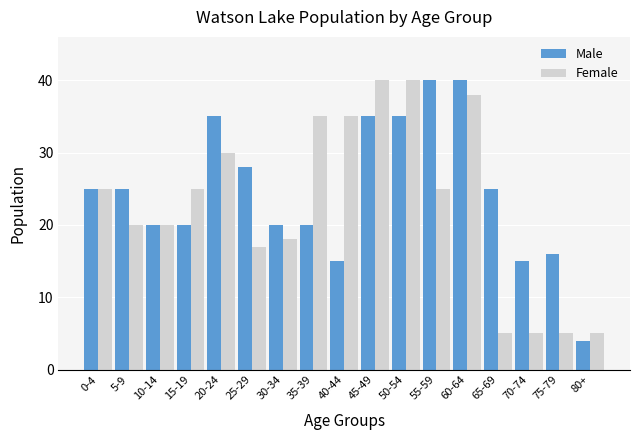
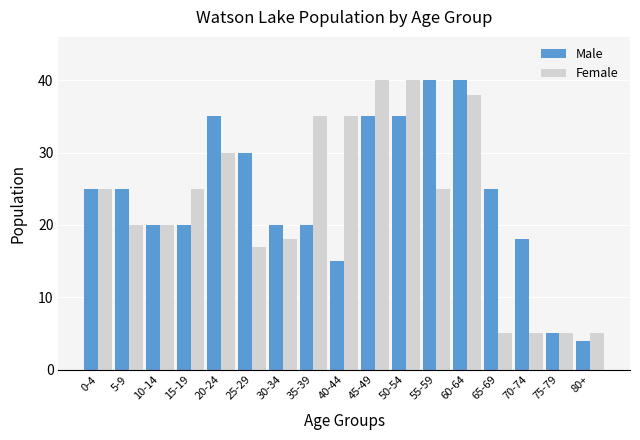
Male, 25-29: 28 -> 30
Male, 70-74: 15 -> 18
Male, 75-79: 16 -> 5
